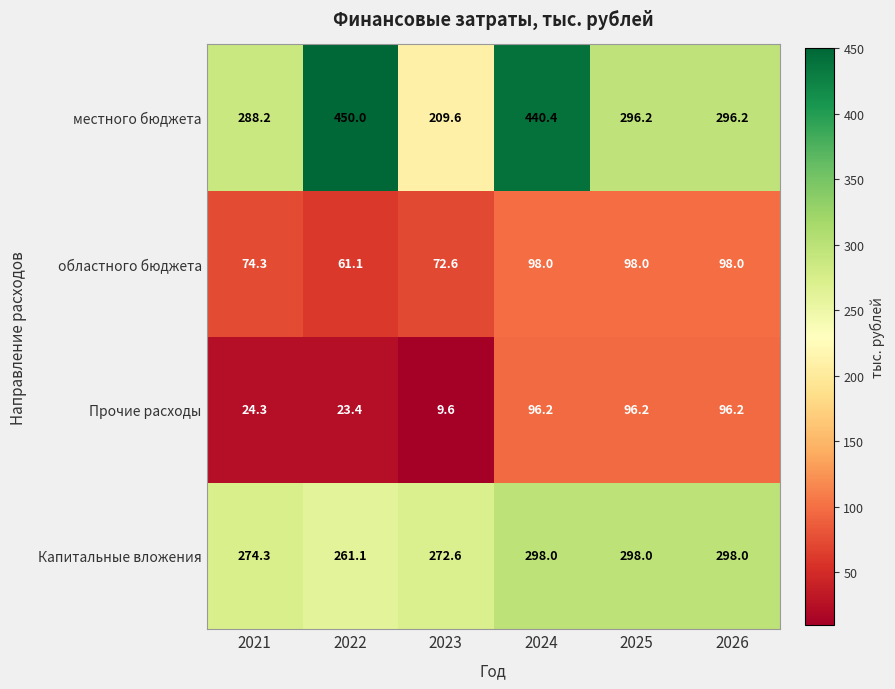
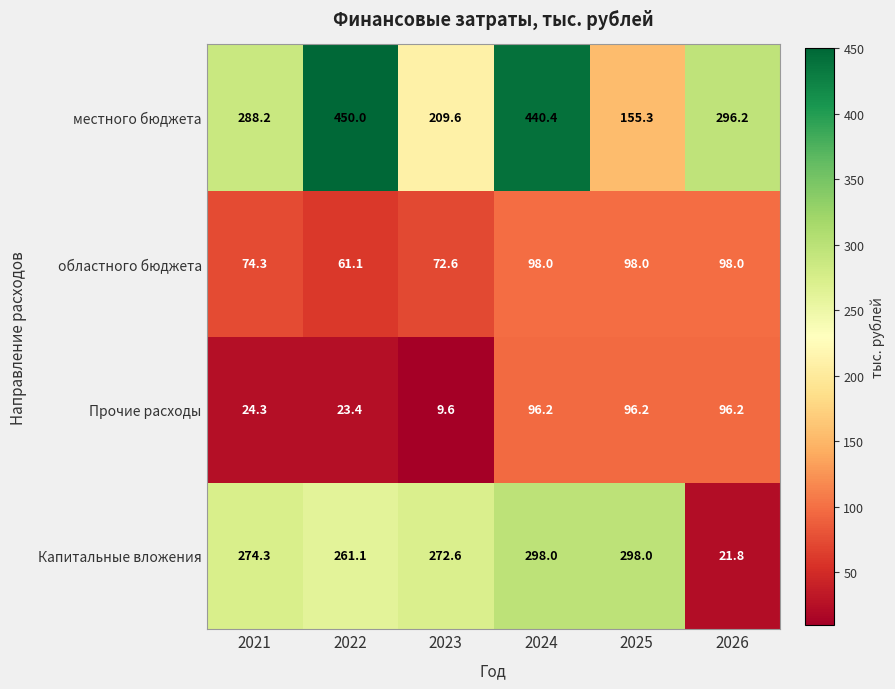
местного бюджета, 2025: 296.2 -> 155.3
Капитальные вложения, 2026: 298.0 -> 21.8
